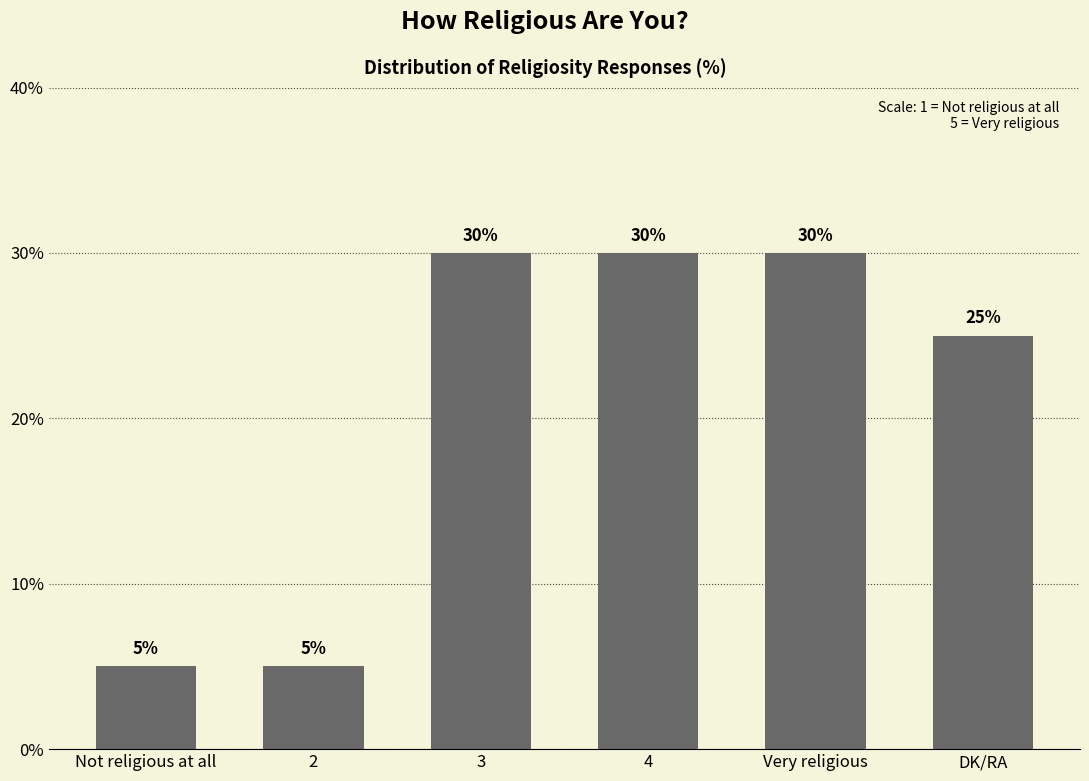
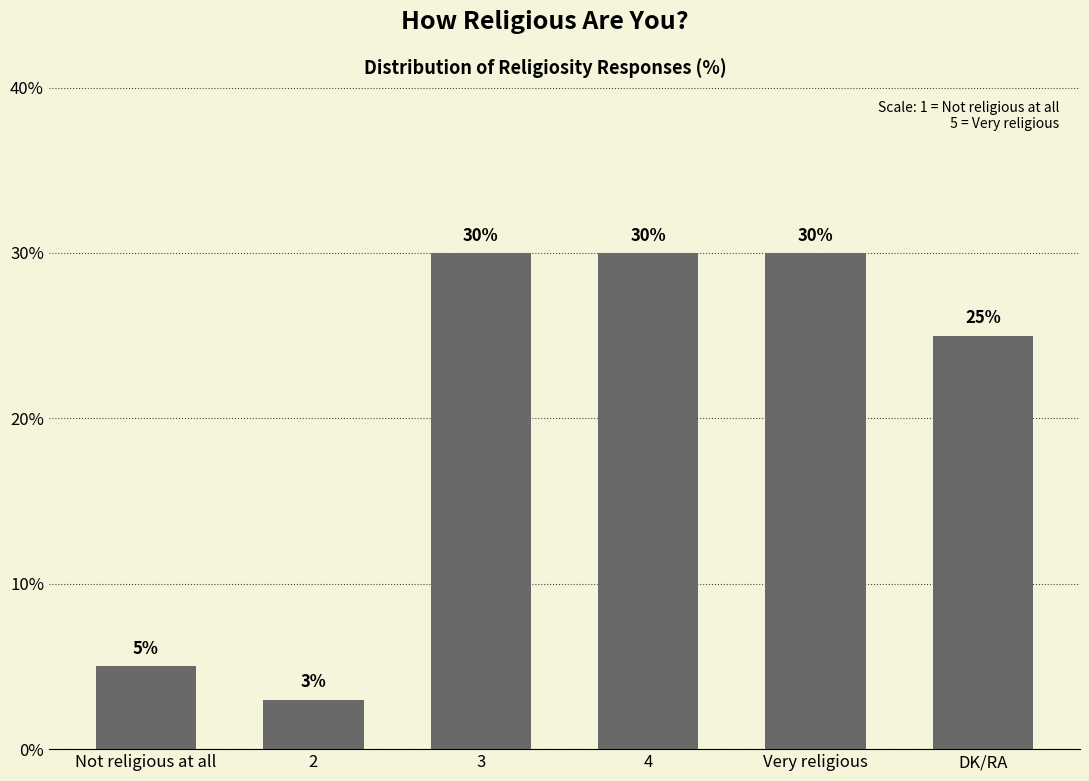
2: 5% -> 3%
